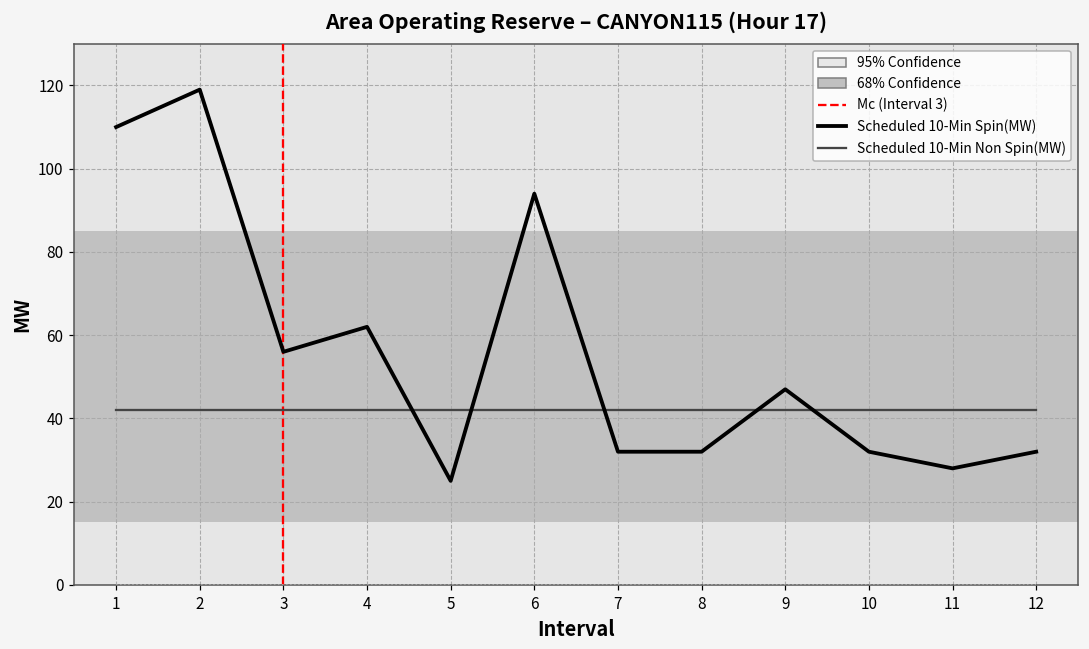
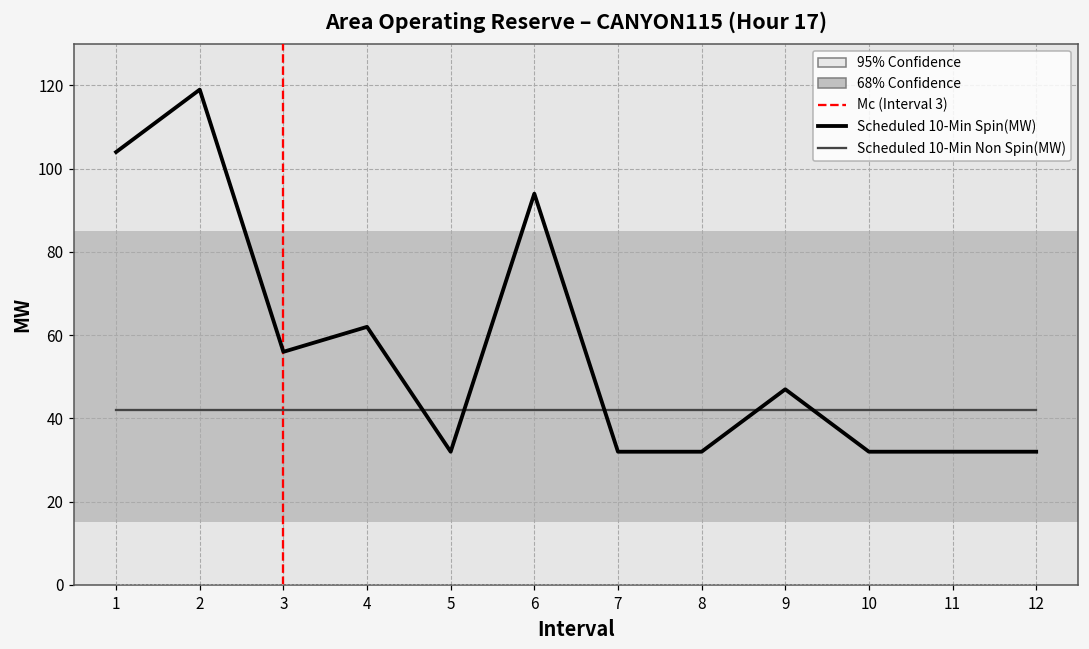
Scheduled 10-Min Spin(MW), 1: 110 -> 104
Scheduled 10-Min Spin(MW), 5: 25 -> 32
Scheduled 10-Min Spin(MW), 11: 28 -> 32
